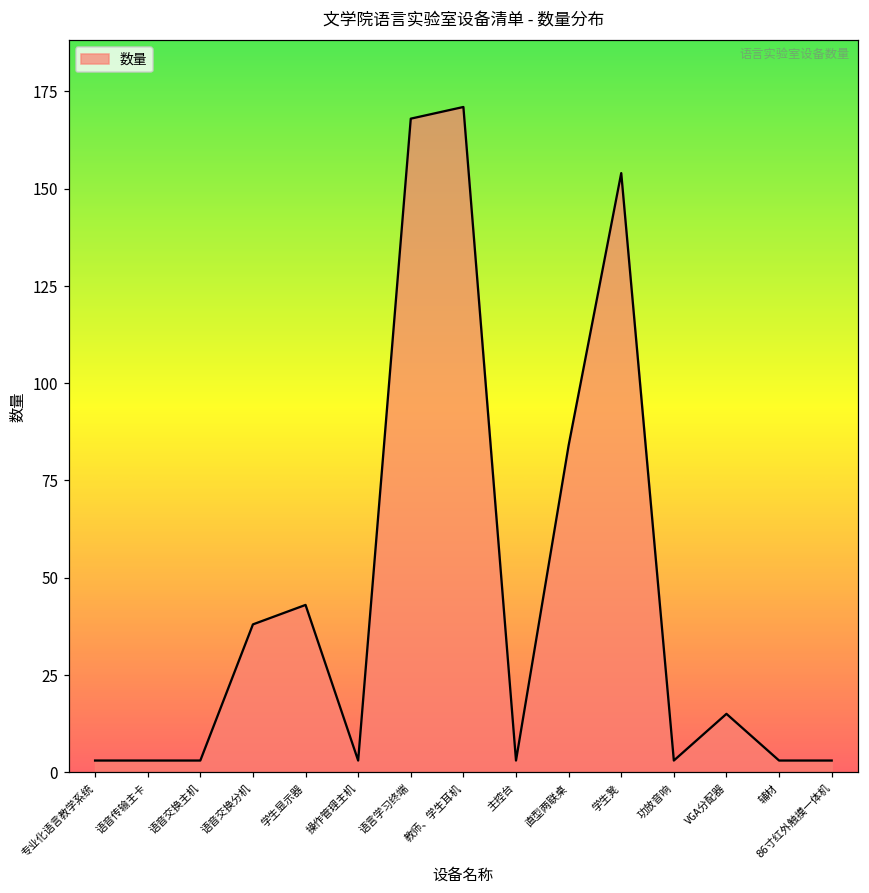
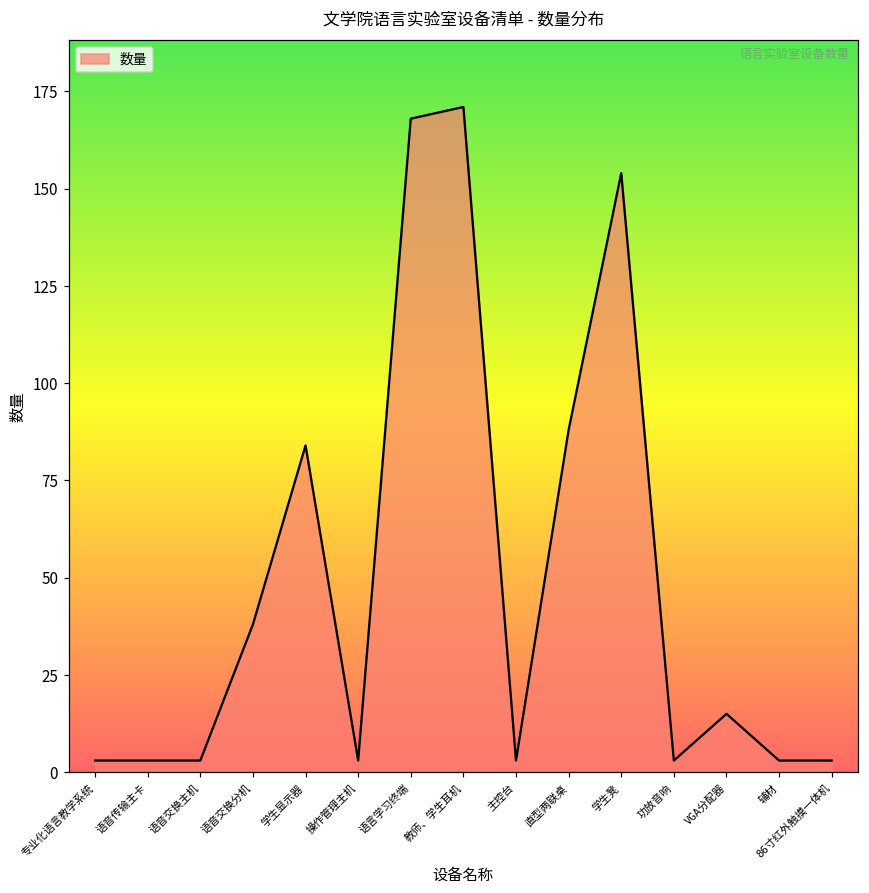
学生显示器: 43 -> 84
直型两联桌: 84 -> 88
